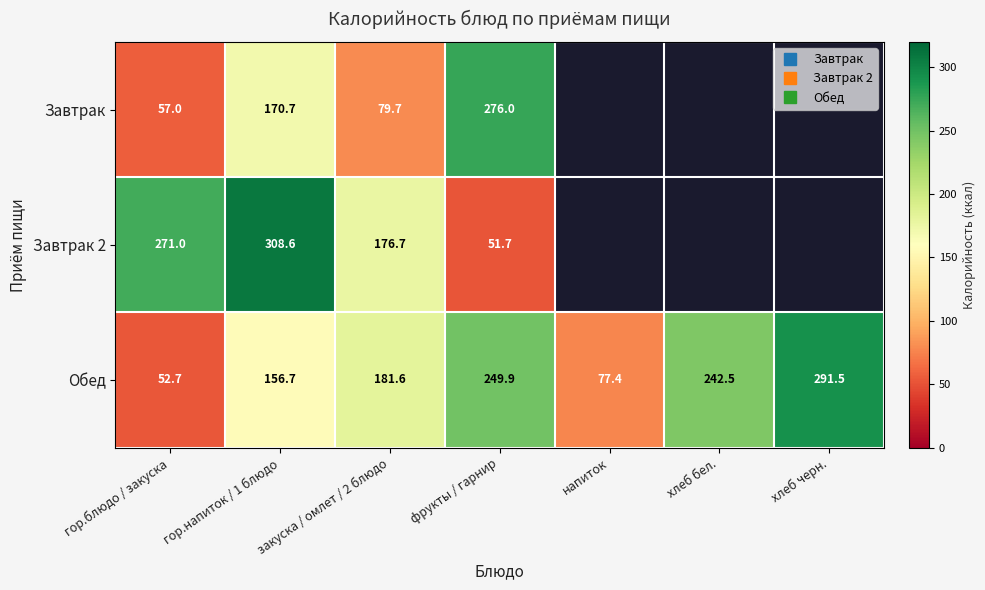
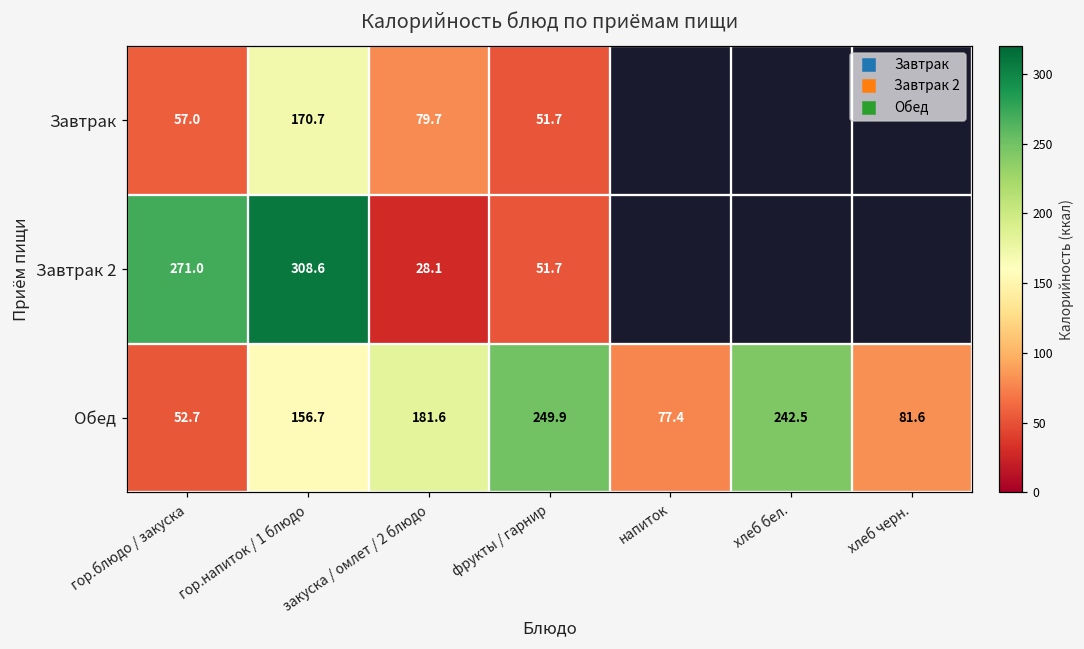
Завтрак, фрукты / гарнир: 276.0 -> 51.7
Завтрак 2, закуска / омлет / 2 блюдо: 176.7 -> 28.1
Обед, хлеб черн.: 291.5 -> 81.6
